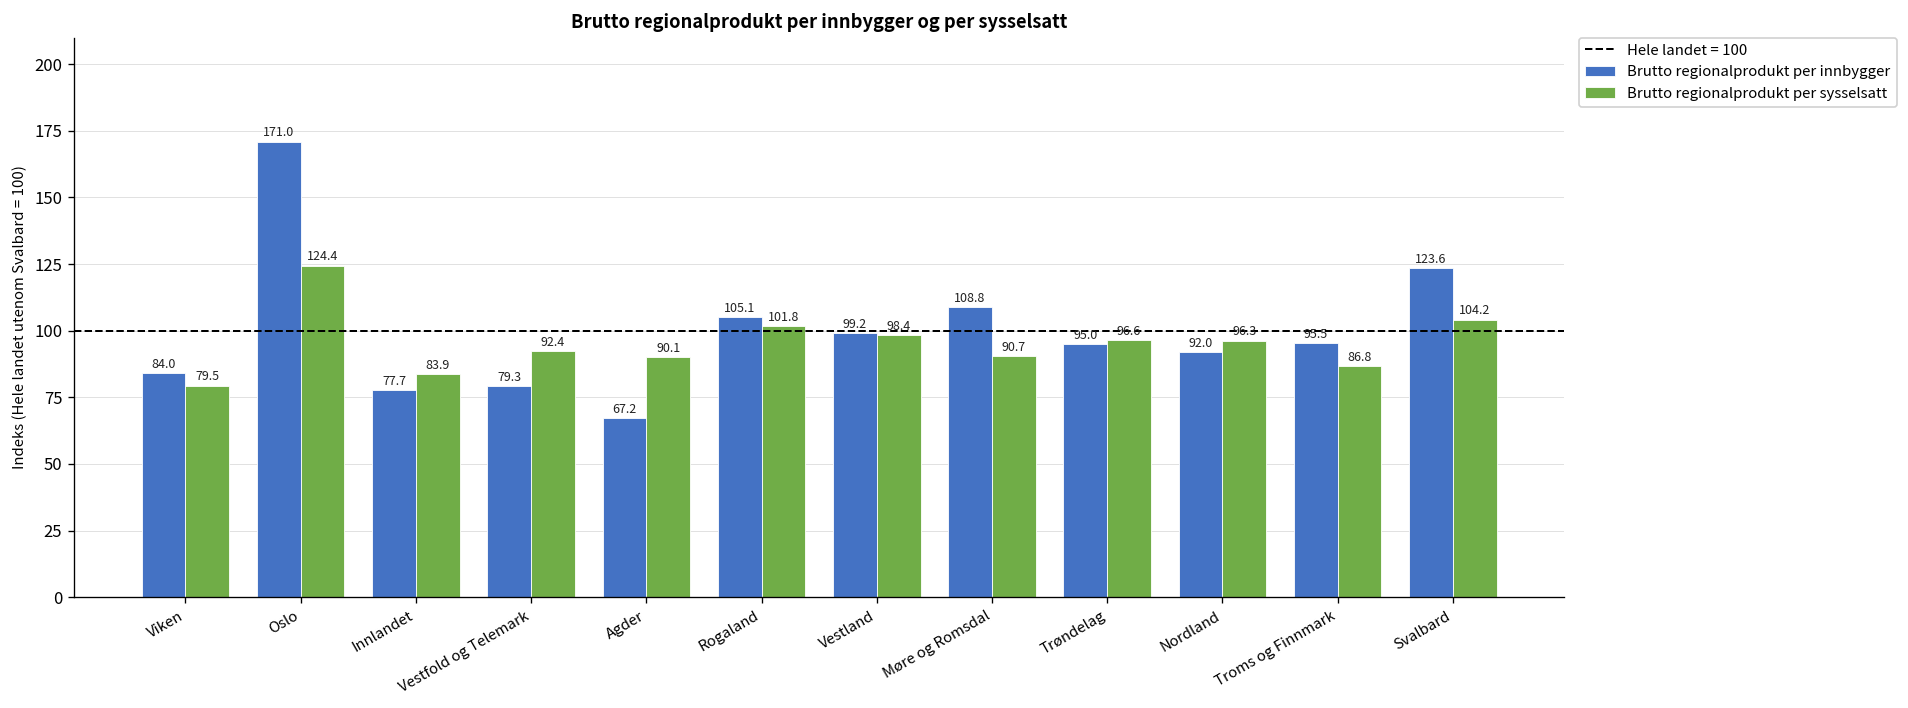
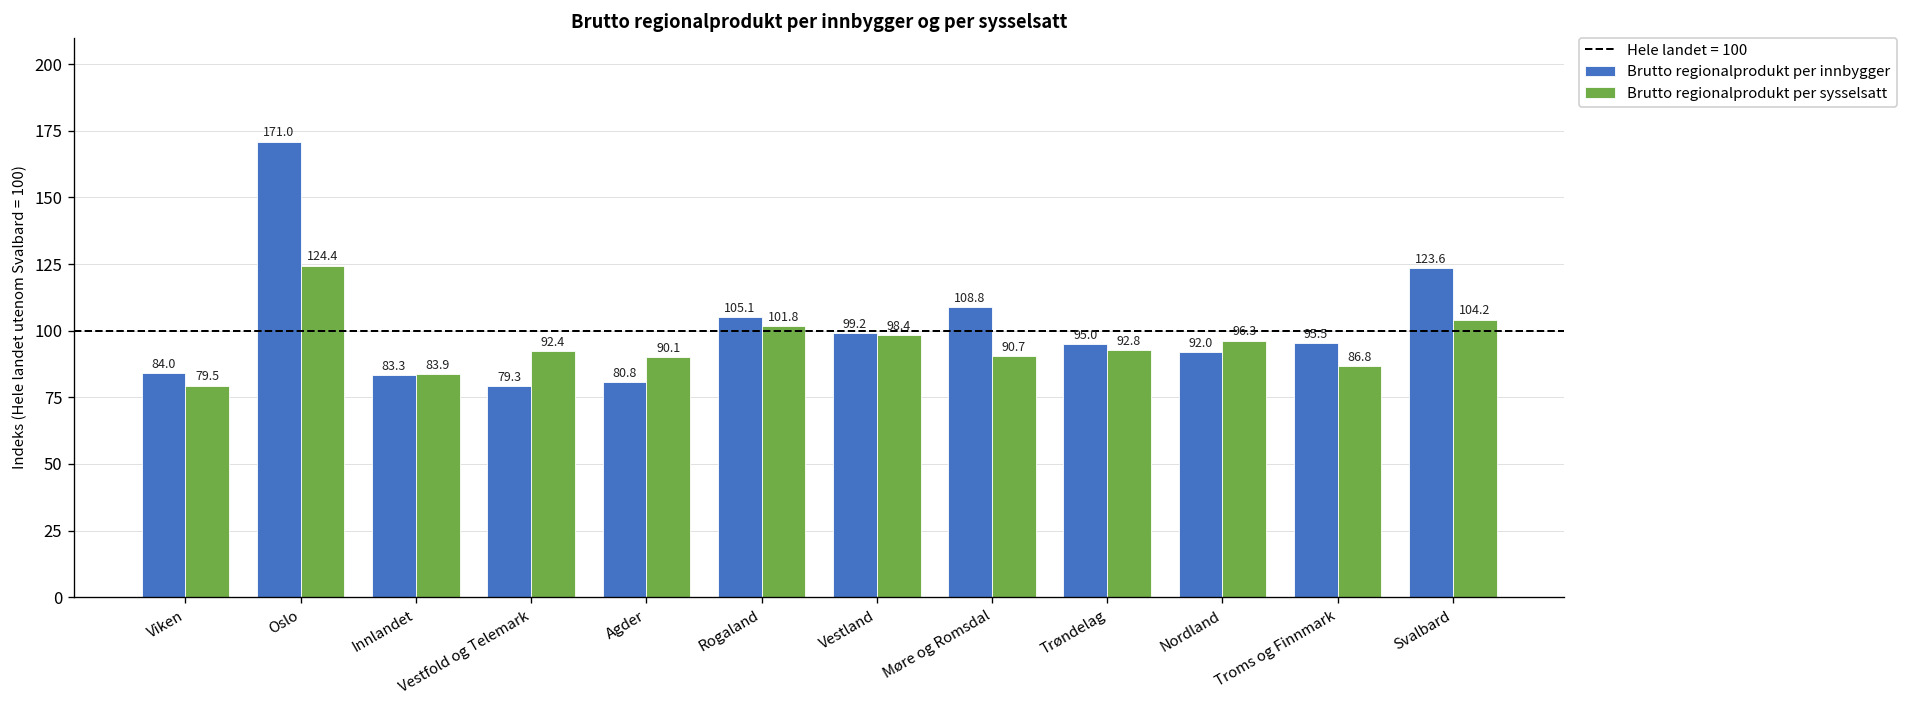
Brutto regionalprodukt per innbygger, Innlandet: 77.7 -> 83.3
Brutto regionalprodukt per innbygger, Agder: 67.2 -> 80.8
Brutto regionalprodukt per sysselsatt, Trøndelag: 96.6 -> 92.8
